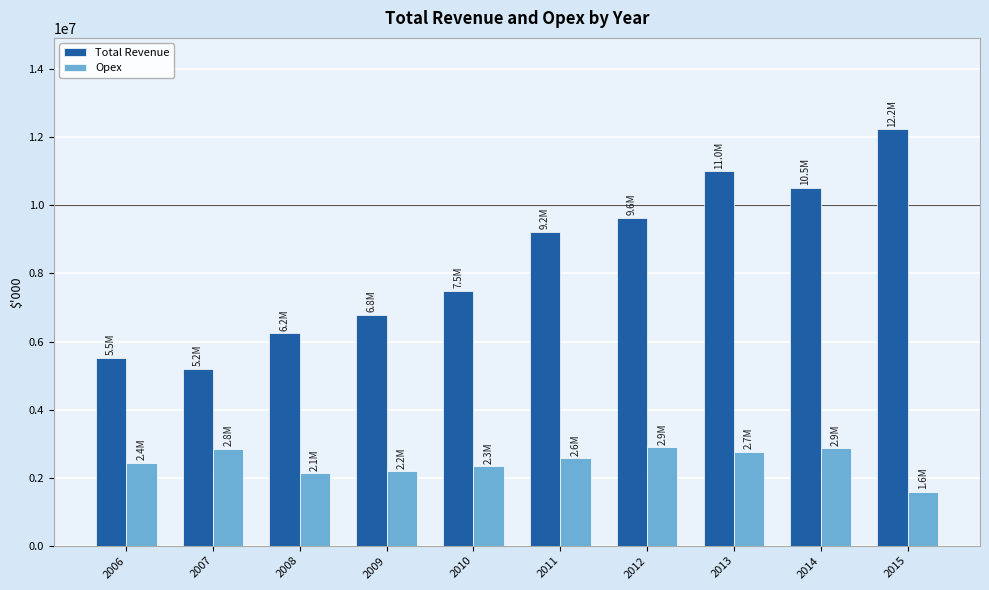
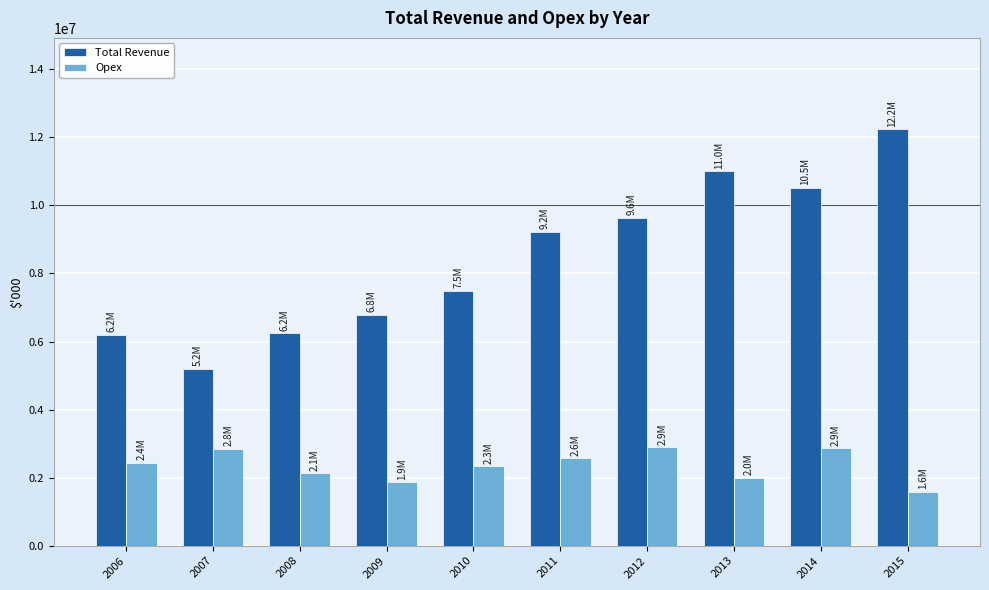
Total Revenue, 2006: 5.5M -> 6.2M
Opex, 2009: 2.2M -> 1.9M
Opex, 2013: 2.7M -> 2.0M
